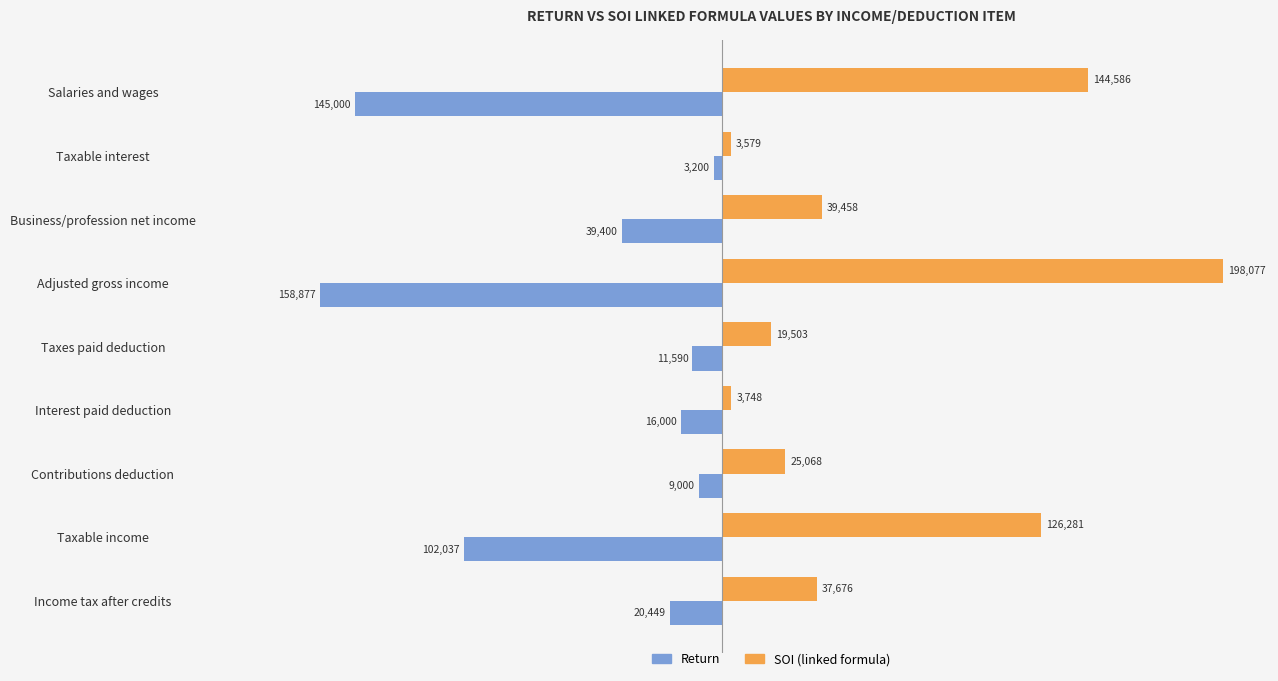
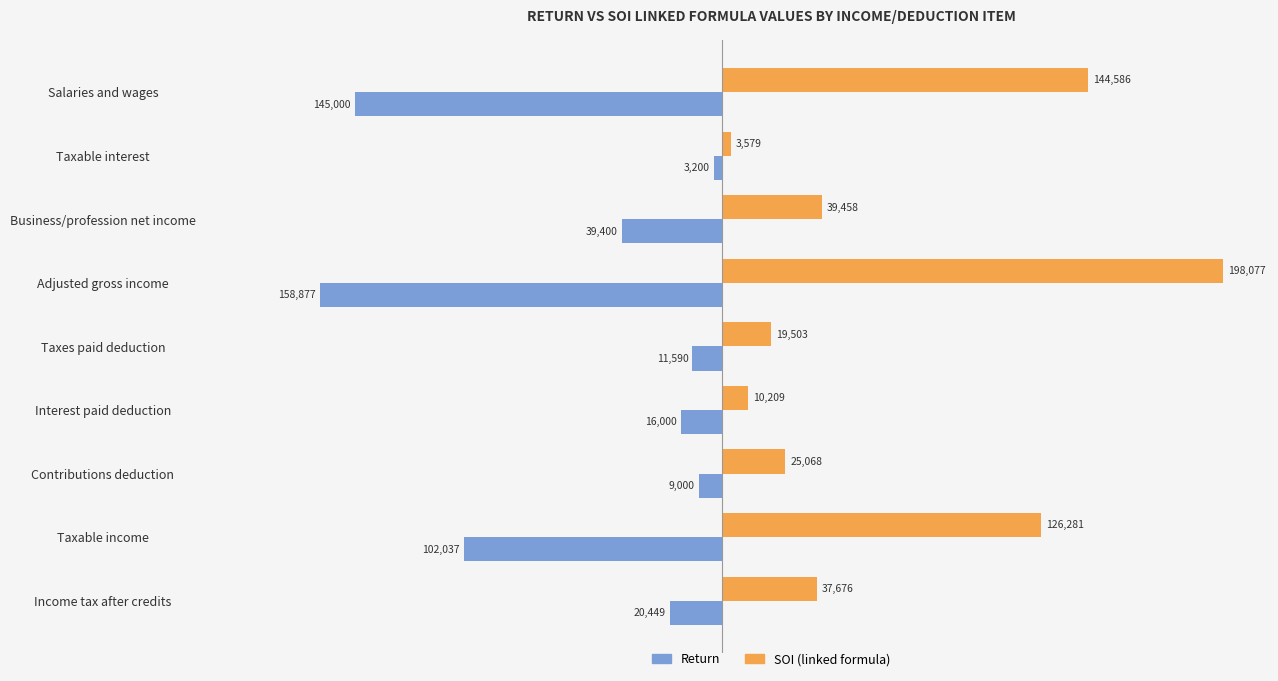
SOI (linked formula), Interest paid deduction: 3,748 -> 10,209
